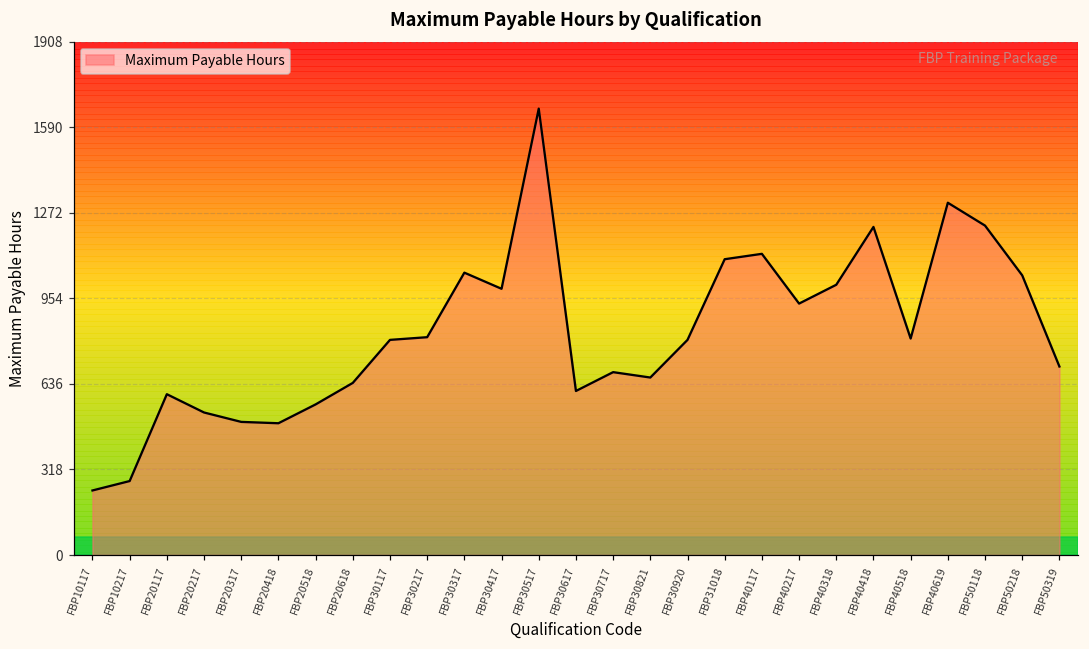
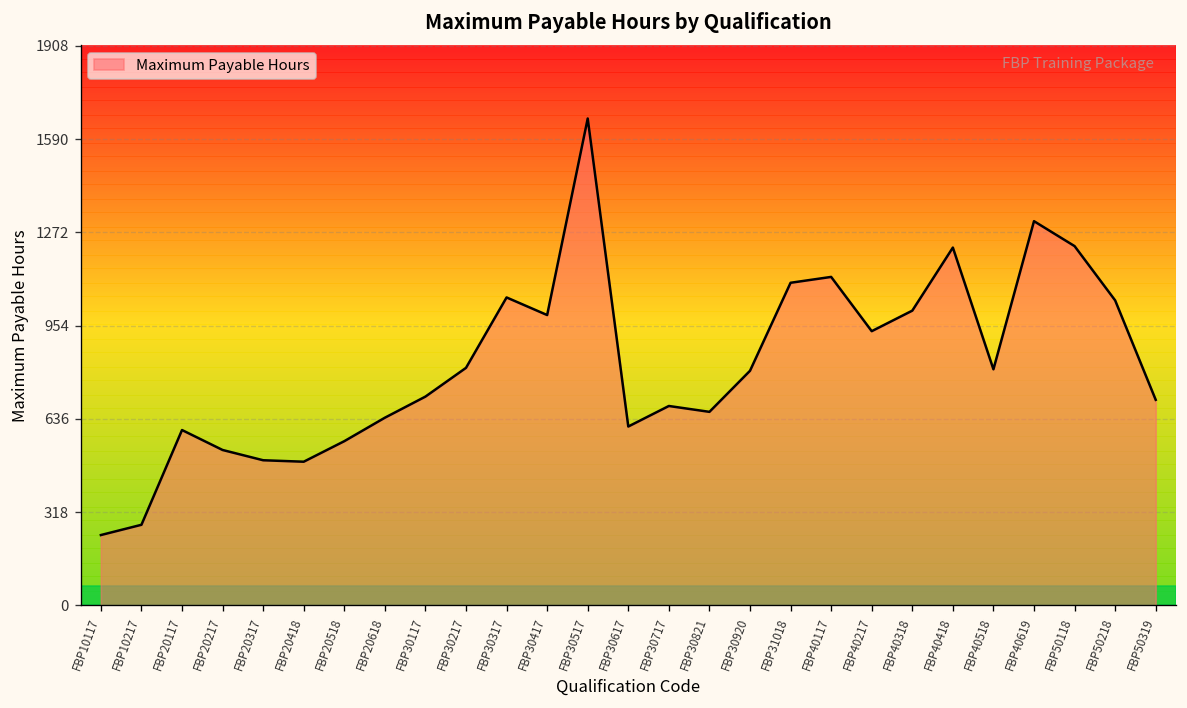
FBP30117: 800 -> 710
